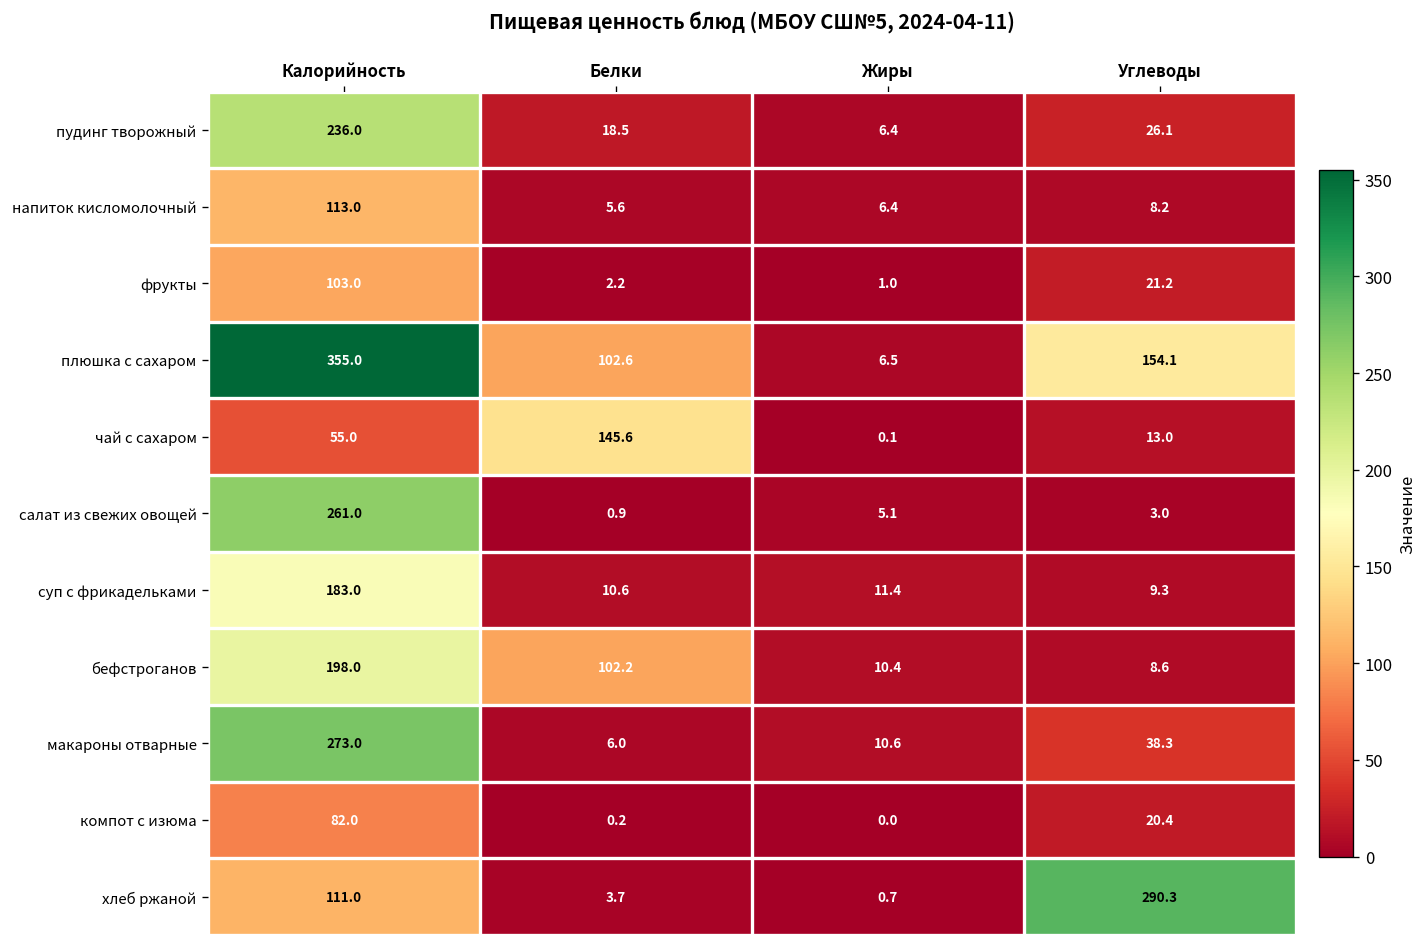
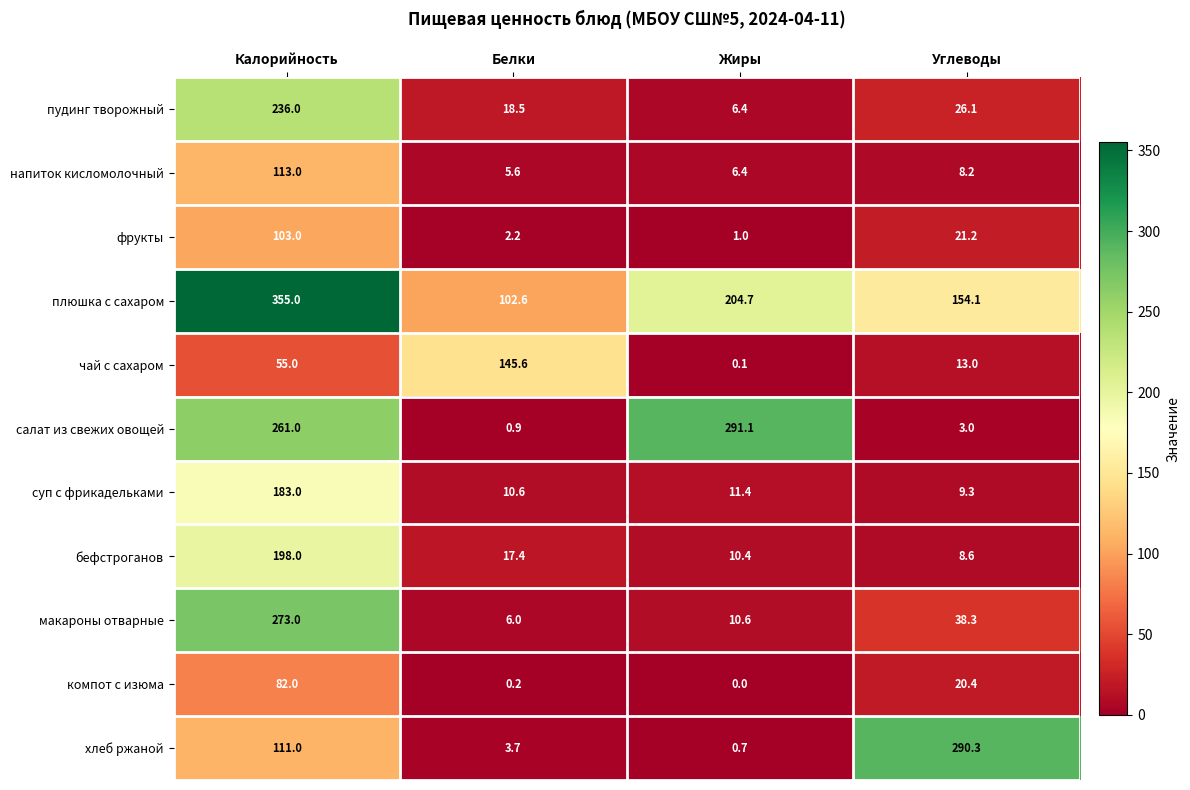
плюшка с сахаром, Жиры: 6.5 -> 204.7
салат из свежих овощей, Жиры: 5.1 -> 291.1
бефстроганов, Белки: 102.2 -> 17.4
